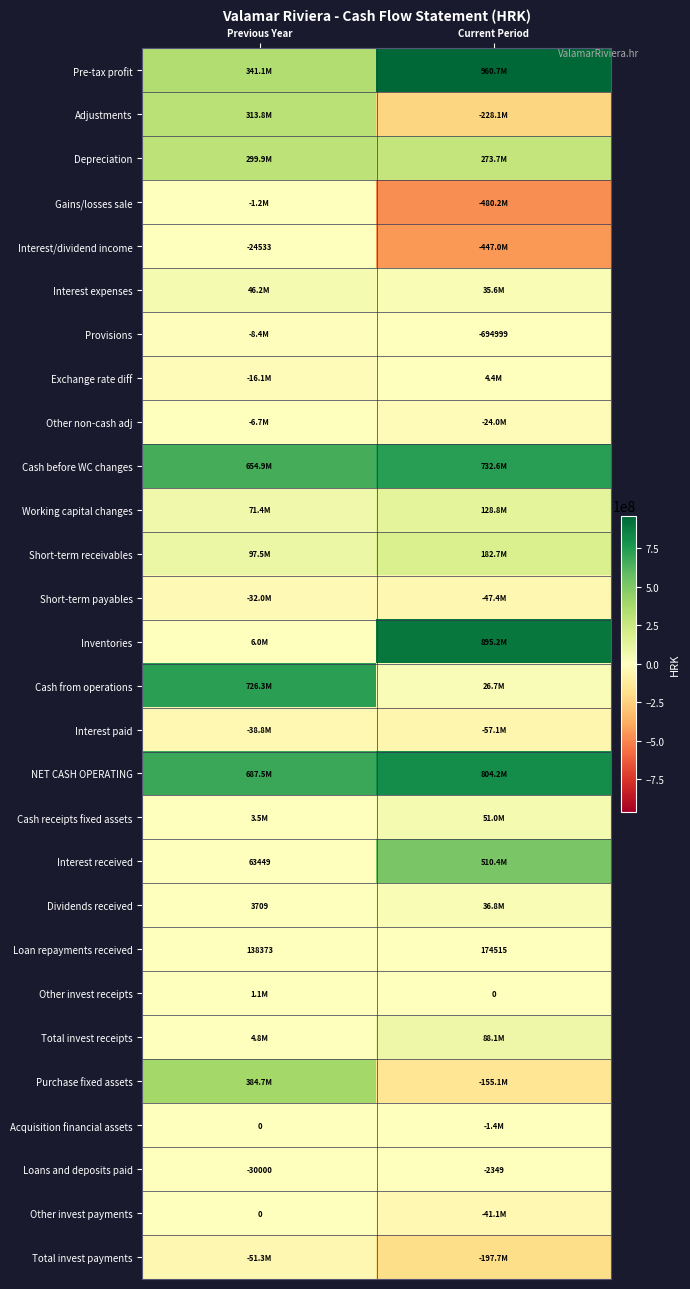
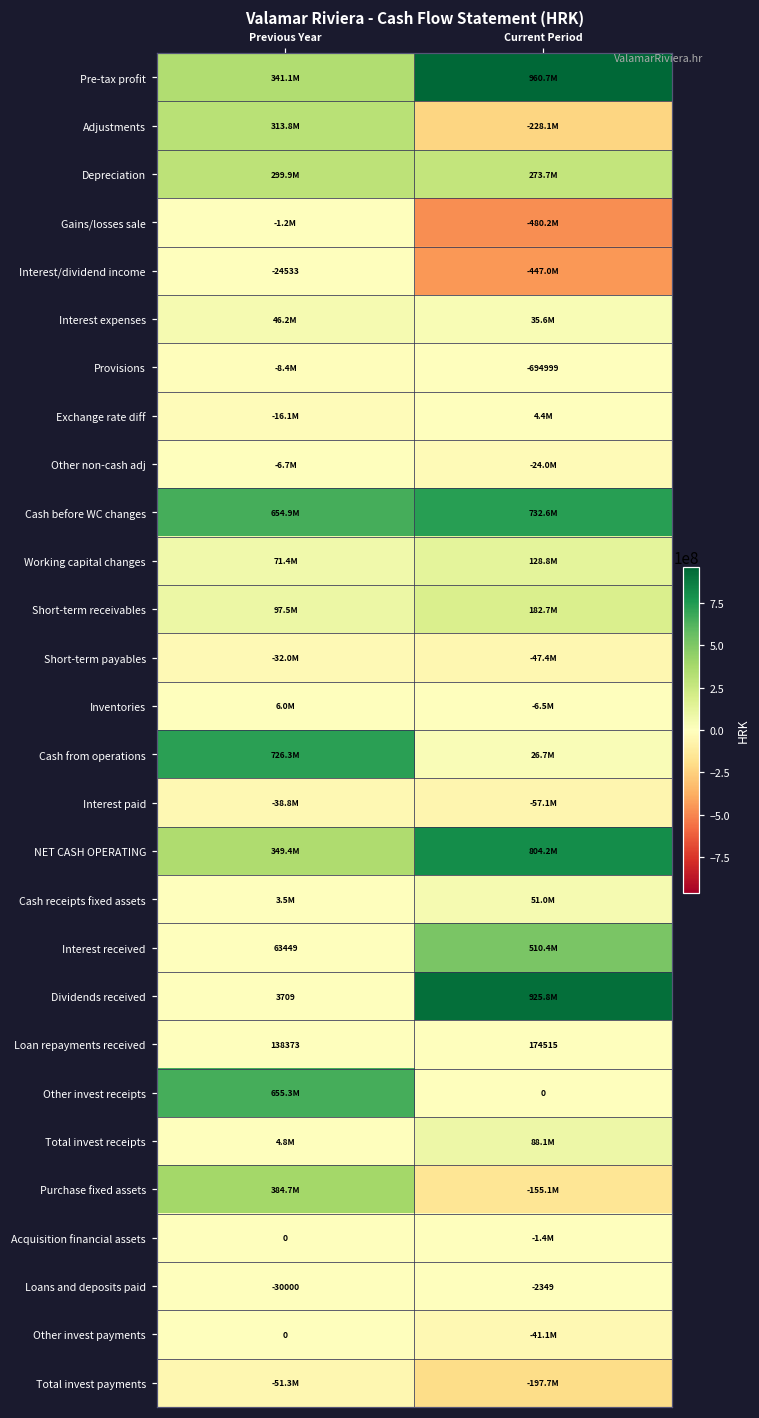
Inventories, Current Period: 895.2M -> -6.5M
NET CASH OPERATING, Previous Year: 687.5M -> 349.4M
Dividends received, Current Period: 36.8M -> 925.8M
Other invest receipts, Previous Year: 1.1M -> 655.3M
